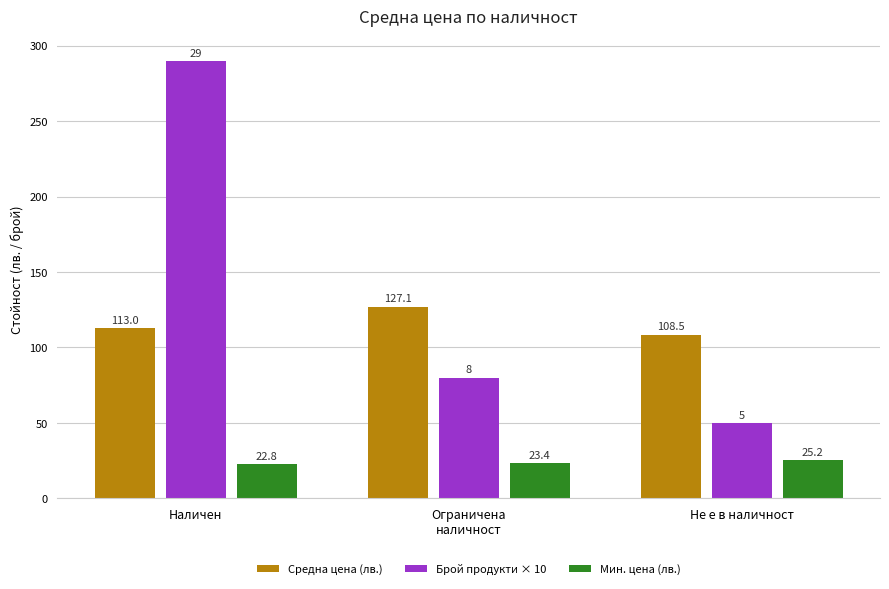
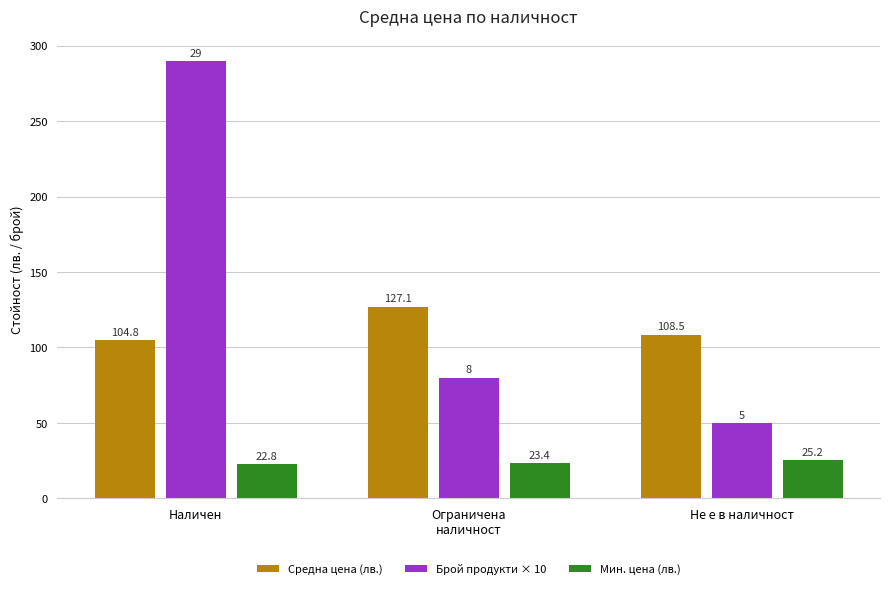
Средна цена (лв.), Наличен: 113.0 -> 104.8
